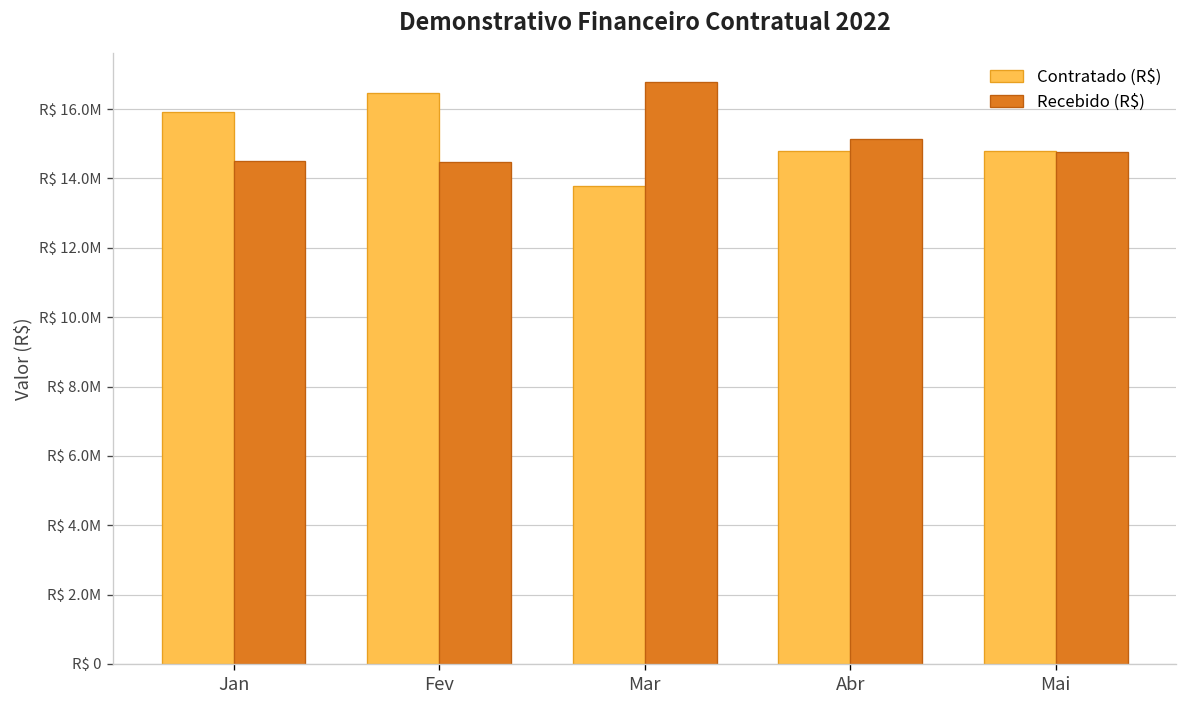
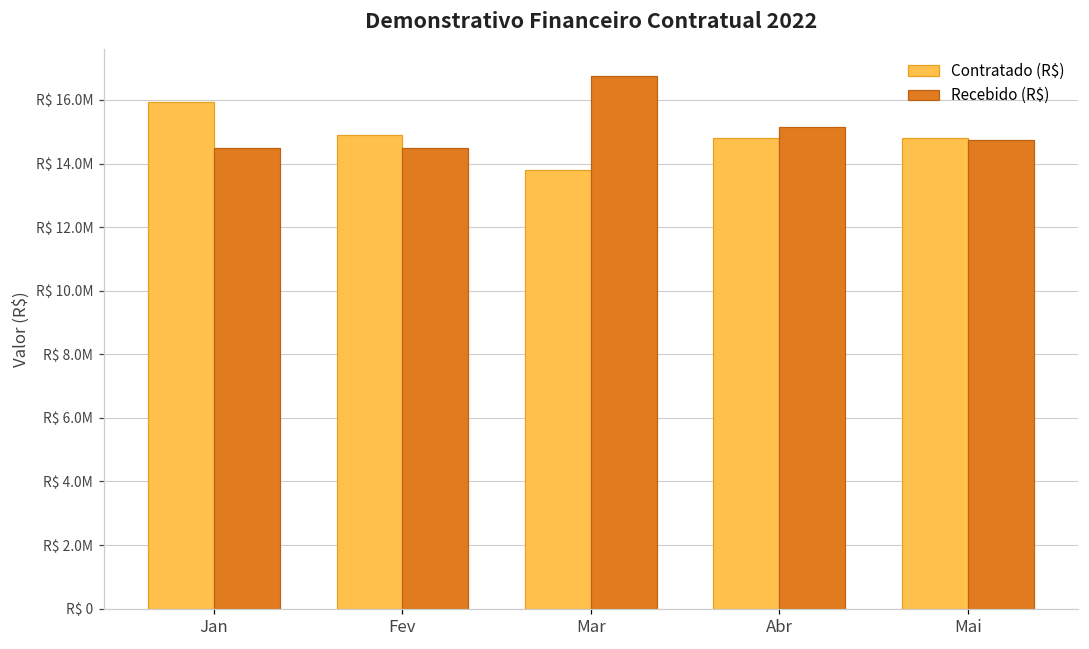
Contratado (R$), Fev: R$ 16500000 -> R$ 14900000
